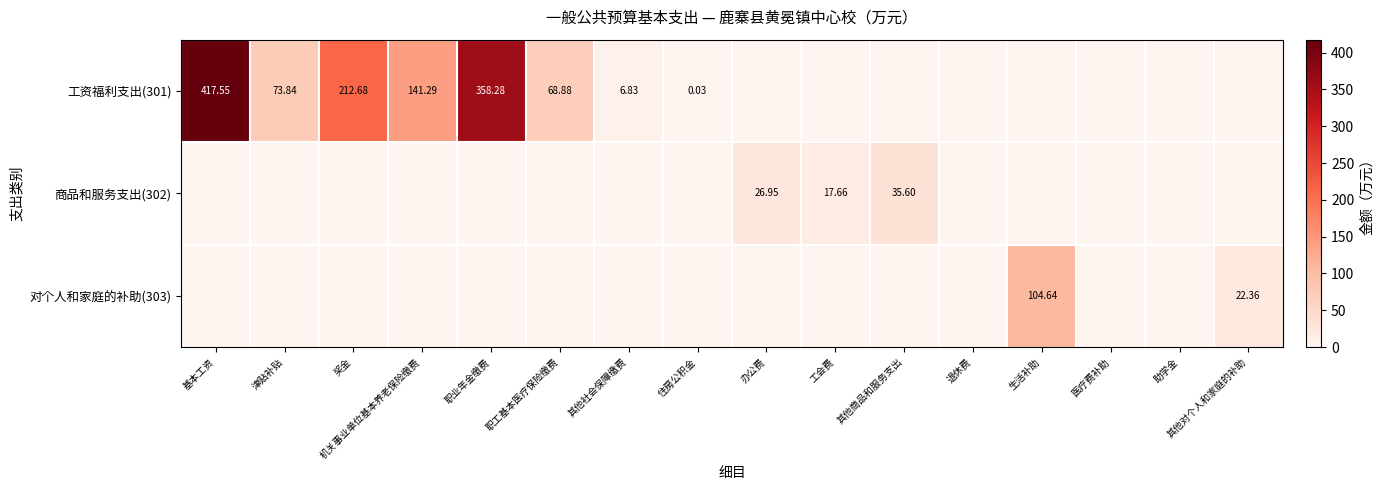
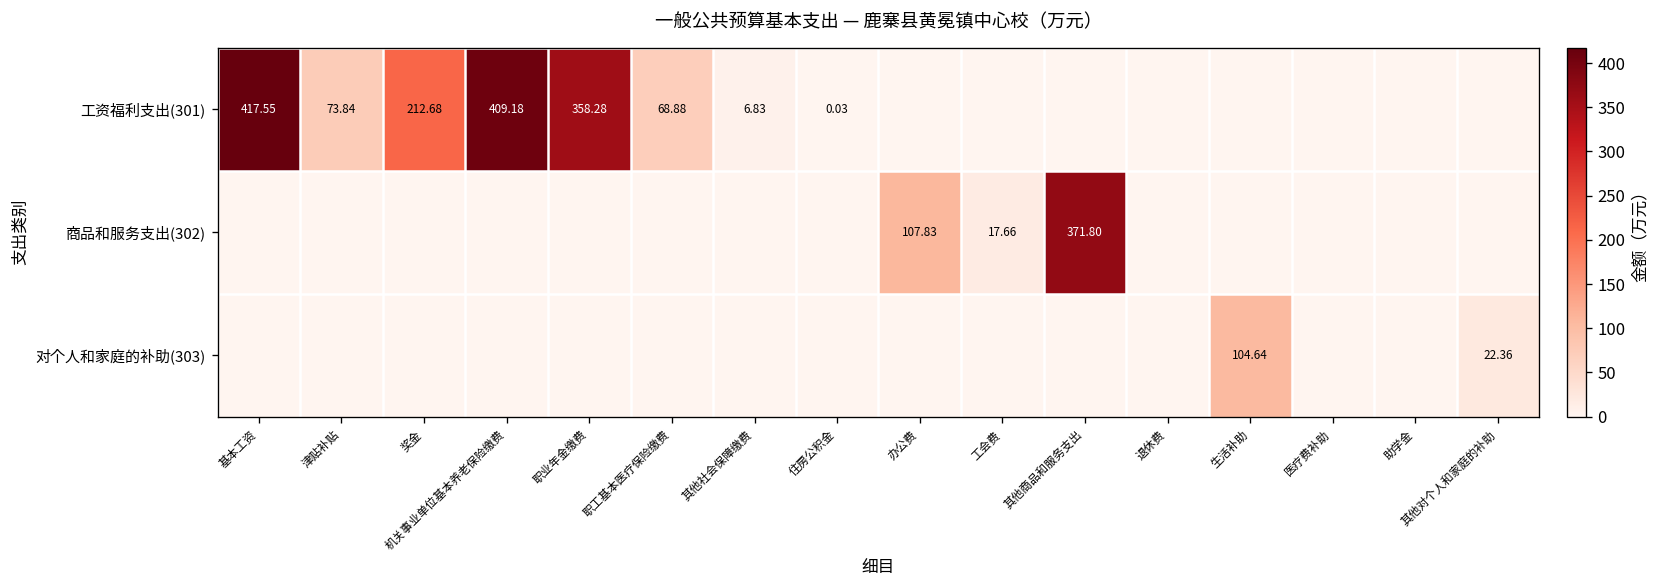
工资福利支出(301), 机关事业单位基本养老保险缴费: 141.29 -> 409.18
商品和服务支出(302), 办公费: 26.95 -> 107.83
商品和服务支出(302), 其他商品和服务支出: 35.60 -> 371.80
